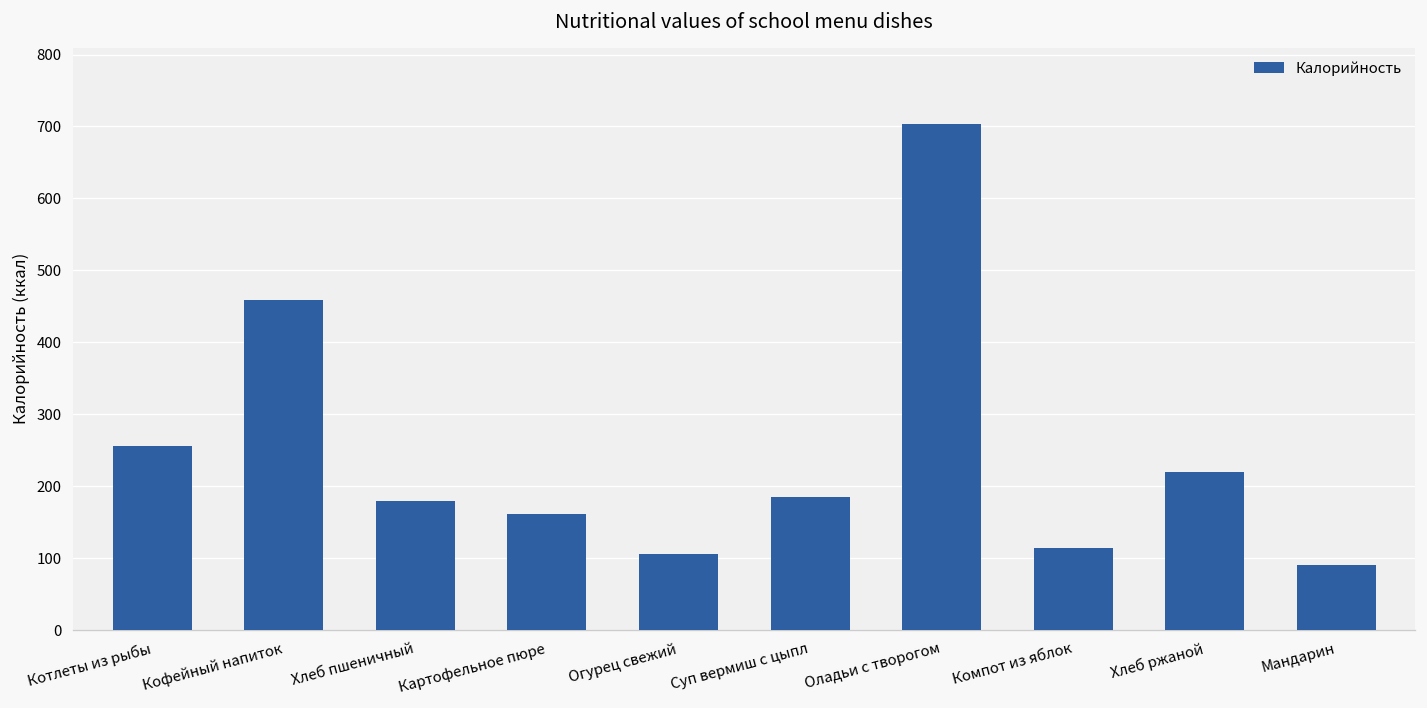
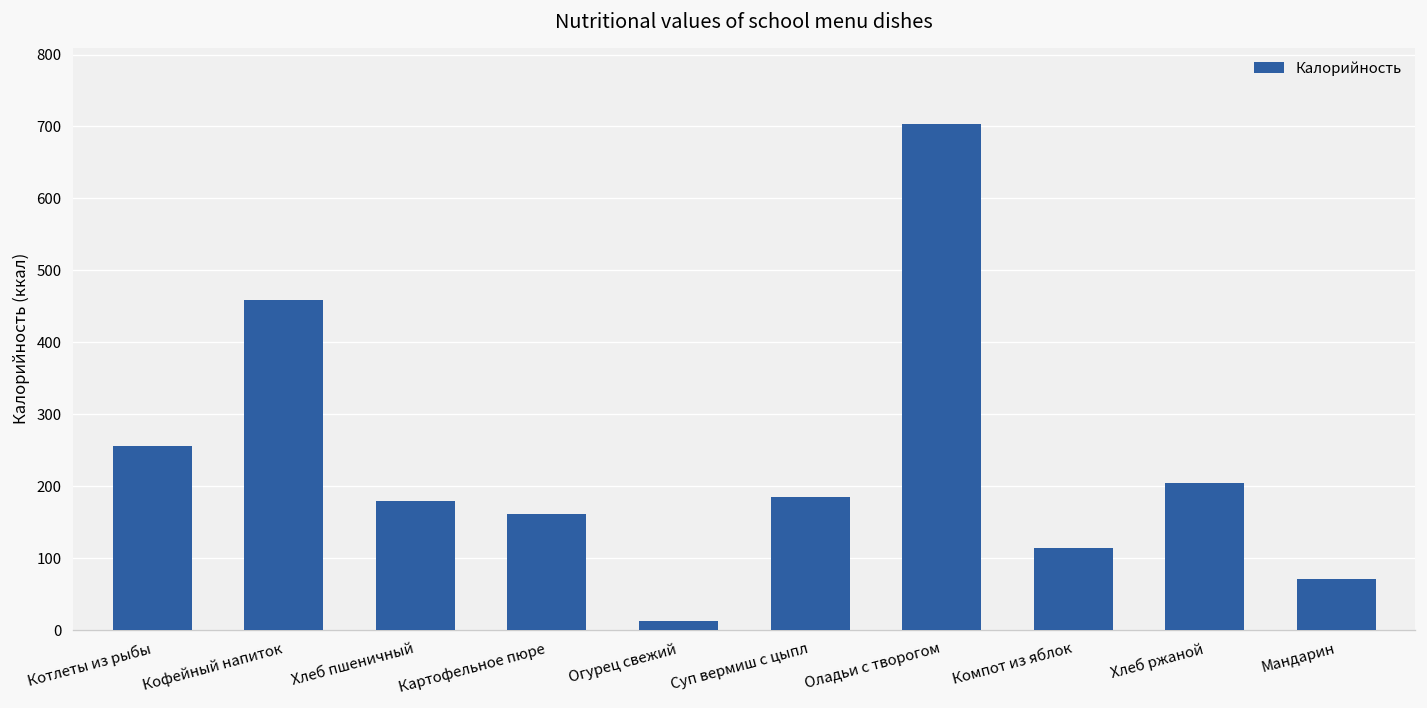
Огурец свежий: 110 -> 10
Хлеб ржаной: 220 -> 200
Мандарин: 90 -> 70
